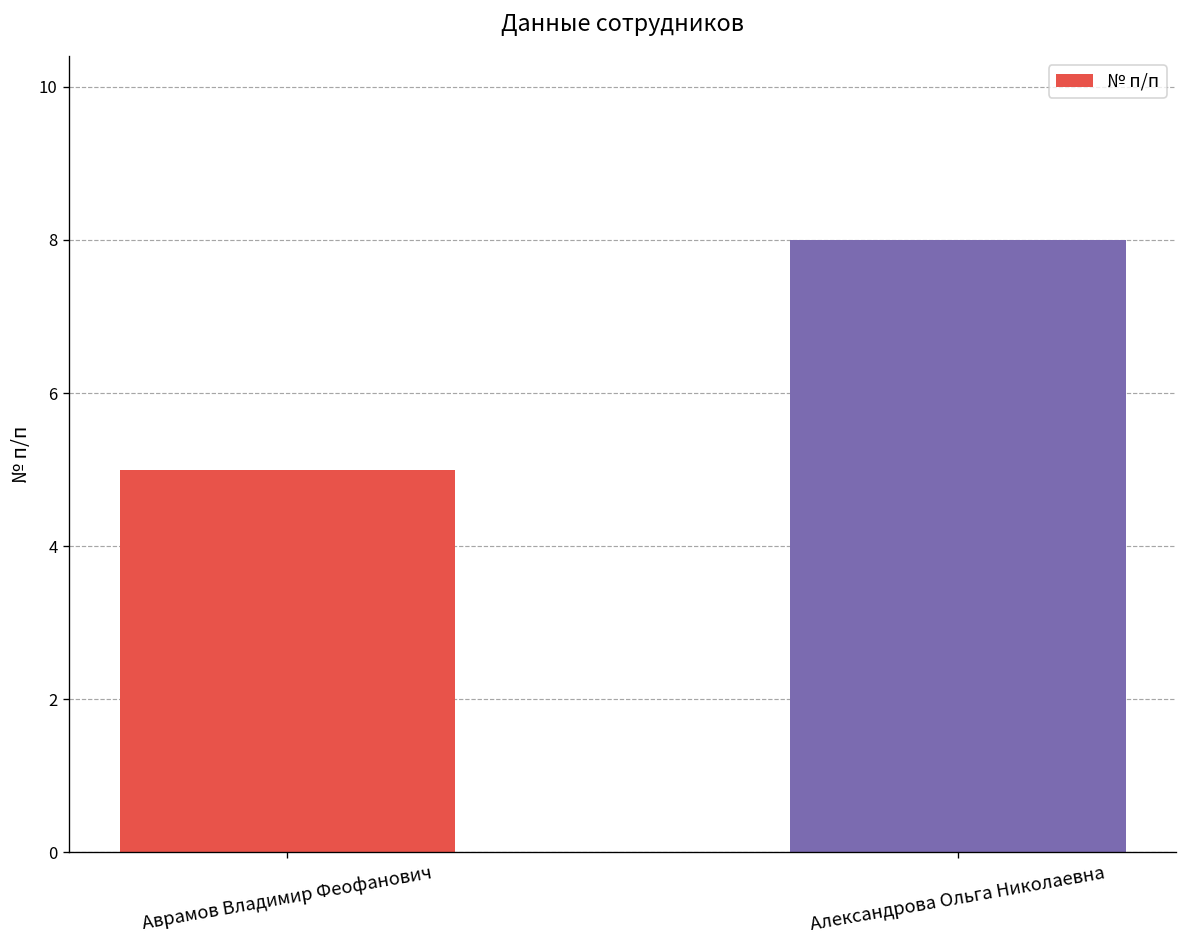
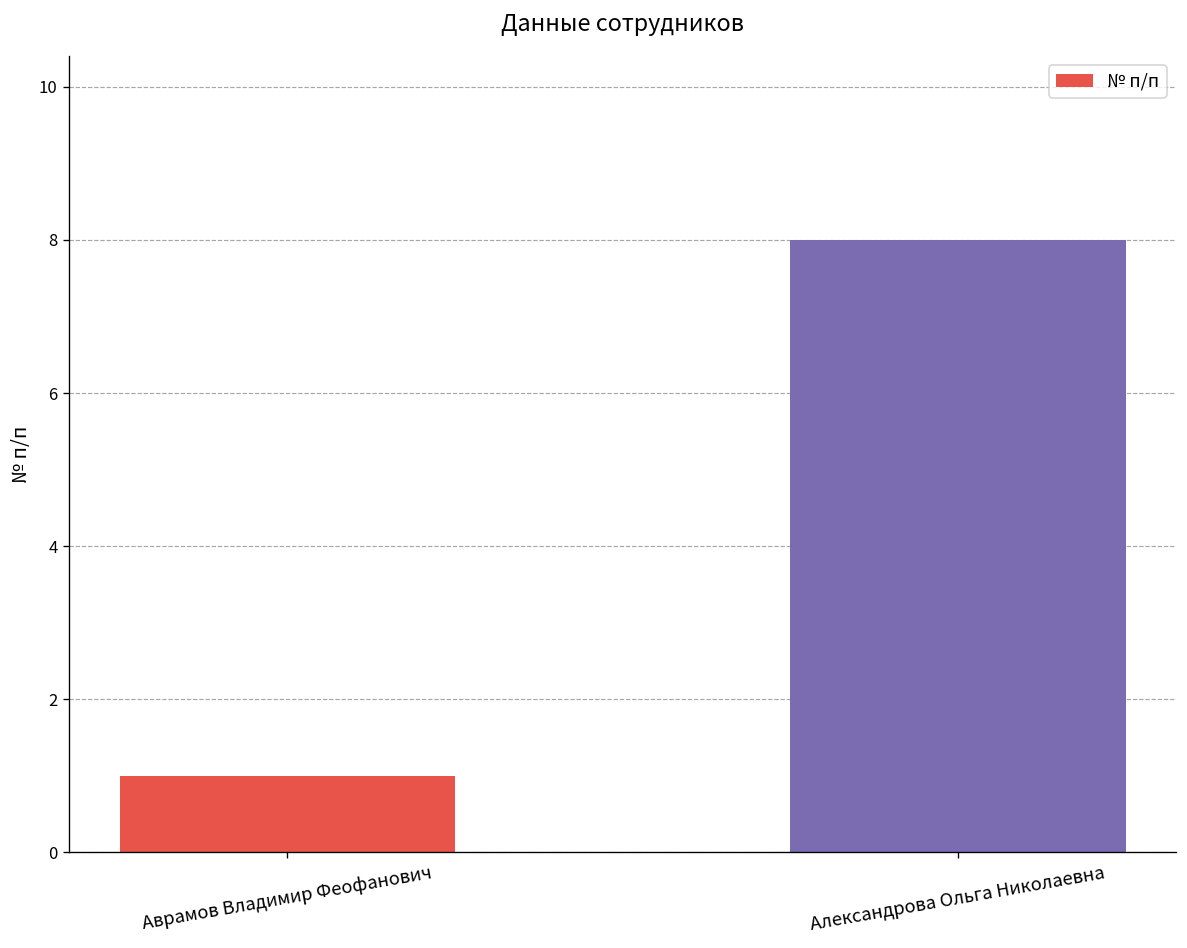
Аврамов Владимир Феофанович: 5 -> 1
